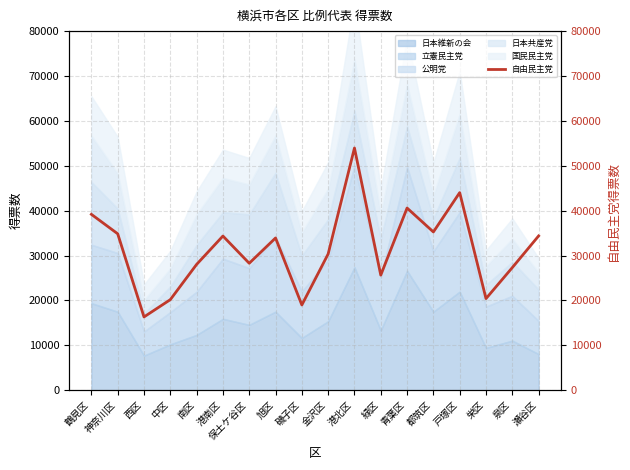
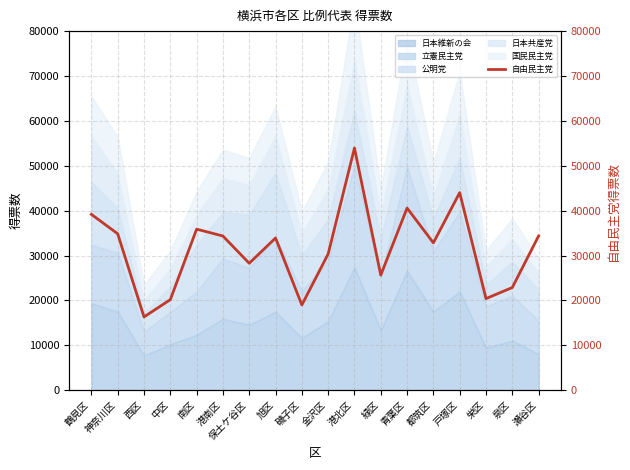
自由民主党, 南区: 28000 -> 36000
自由民主党, 都筑区: 35000 -> 33000
自由民主党, 泉区: 27000 -> 23000
